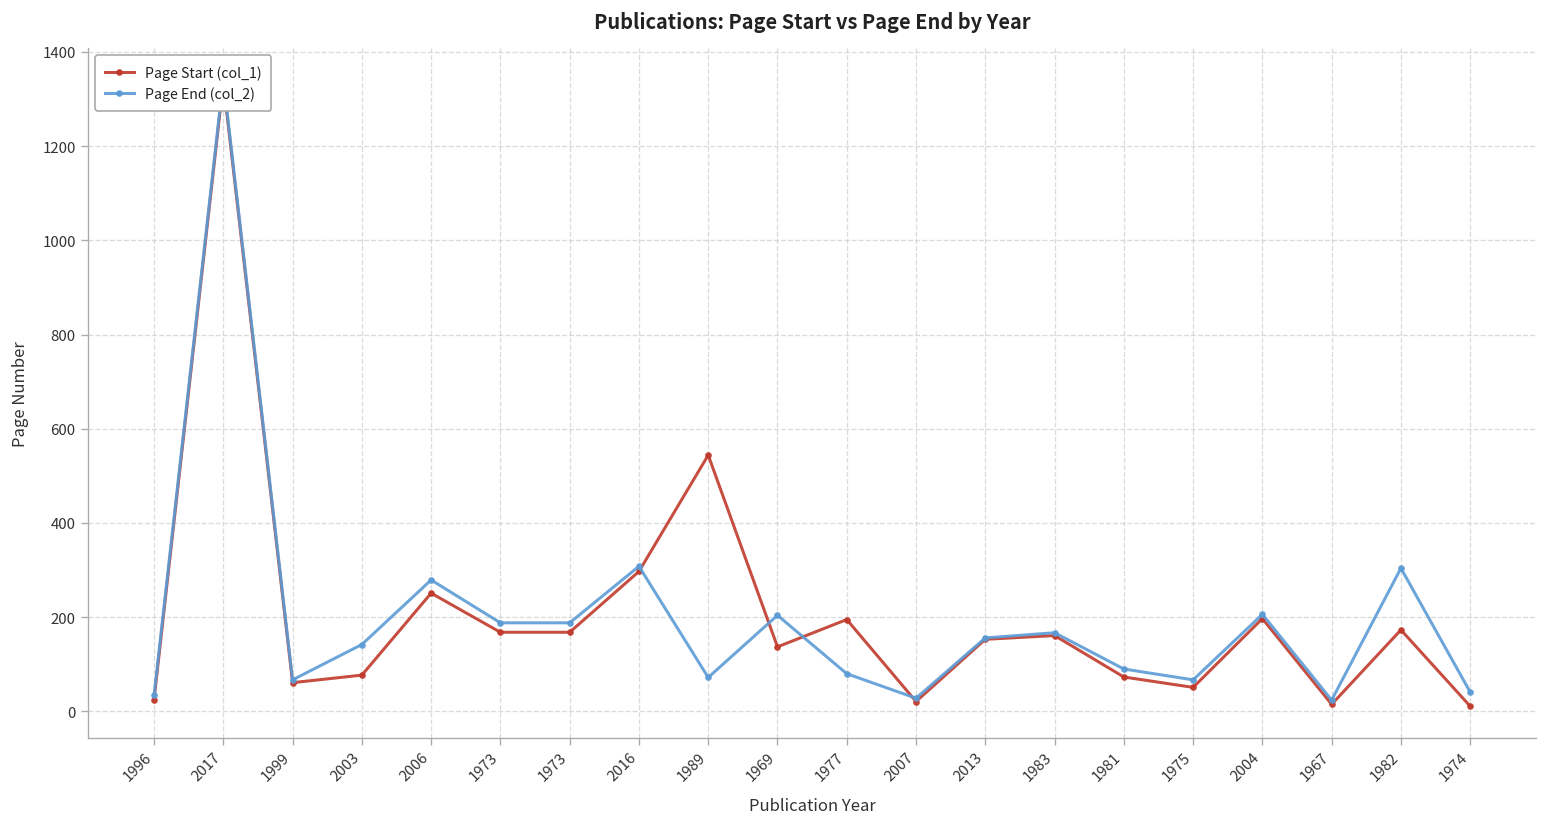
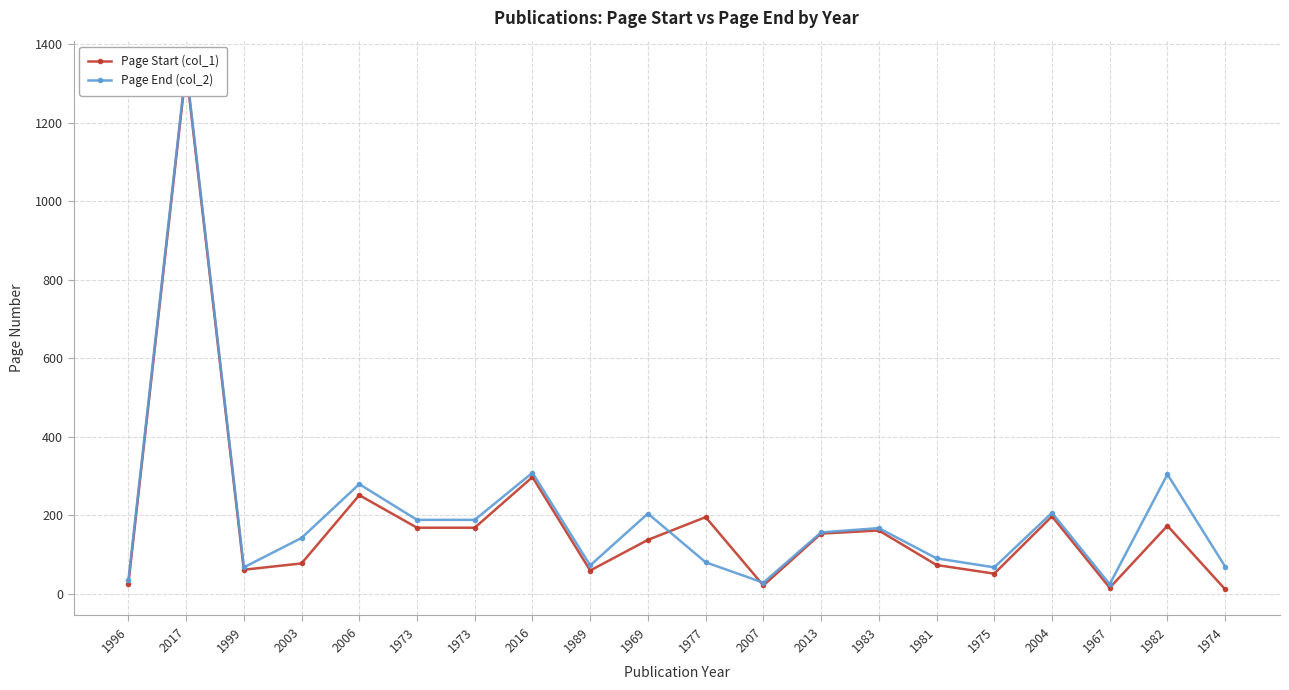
Page Start (col_1), 1989: 540 -> 60
Page End (col_2), 1974: 40 -> 70
